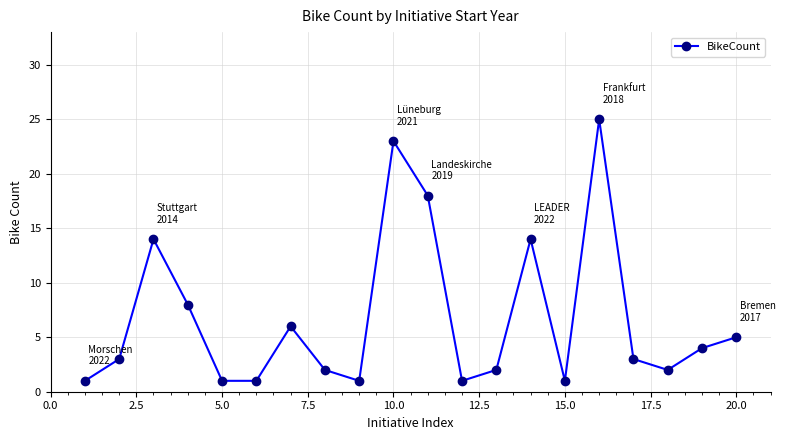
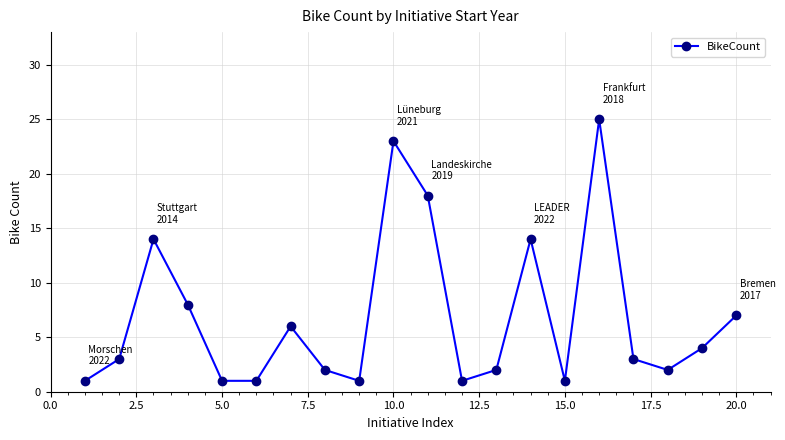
20.0: 5 -> 7
